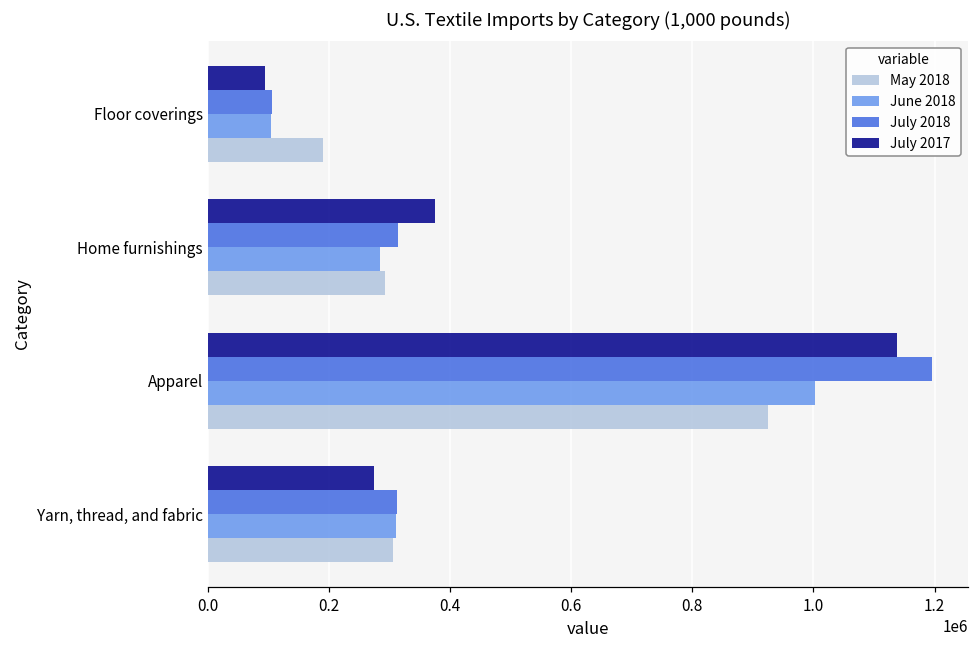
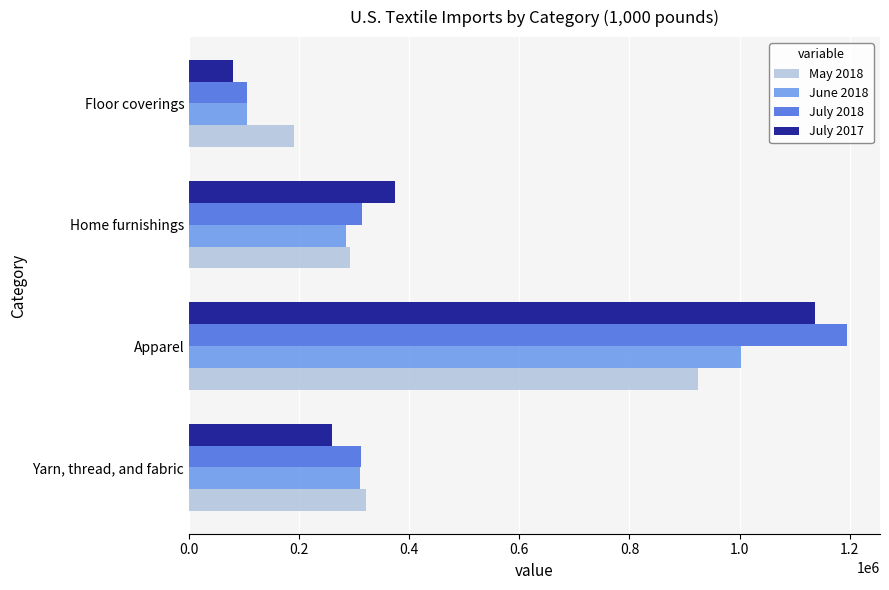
July 2017, Floor coverings: 90000 -> 80000
July 2017, Yarn, thread, and fabric: 270000 -> 260000
May 2018, Yarn, thread, and fabric: 310000 -> 320000
